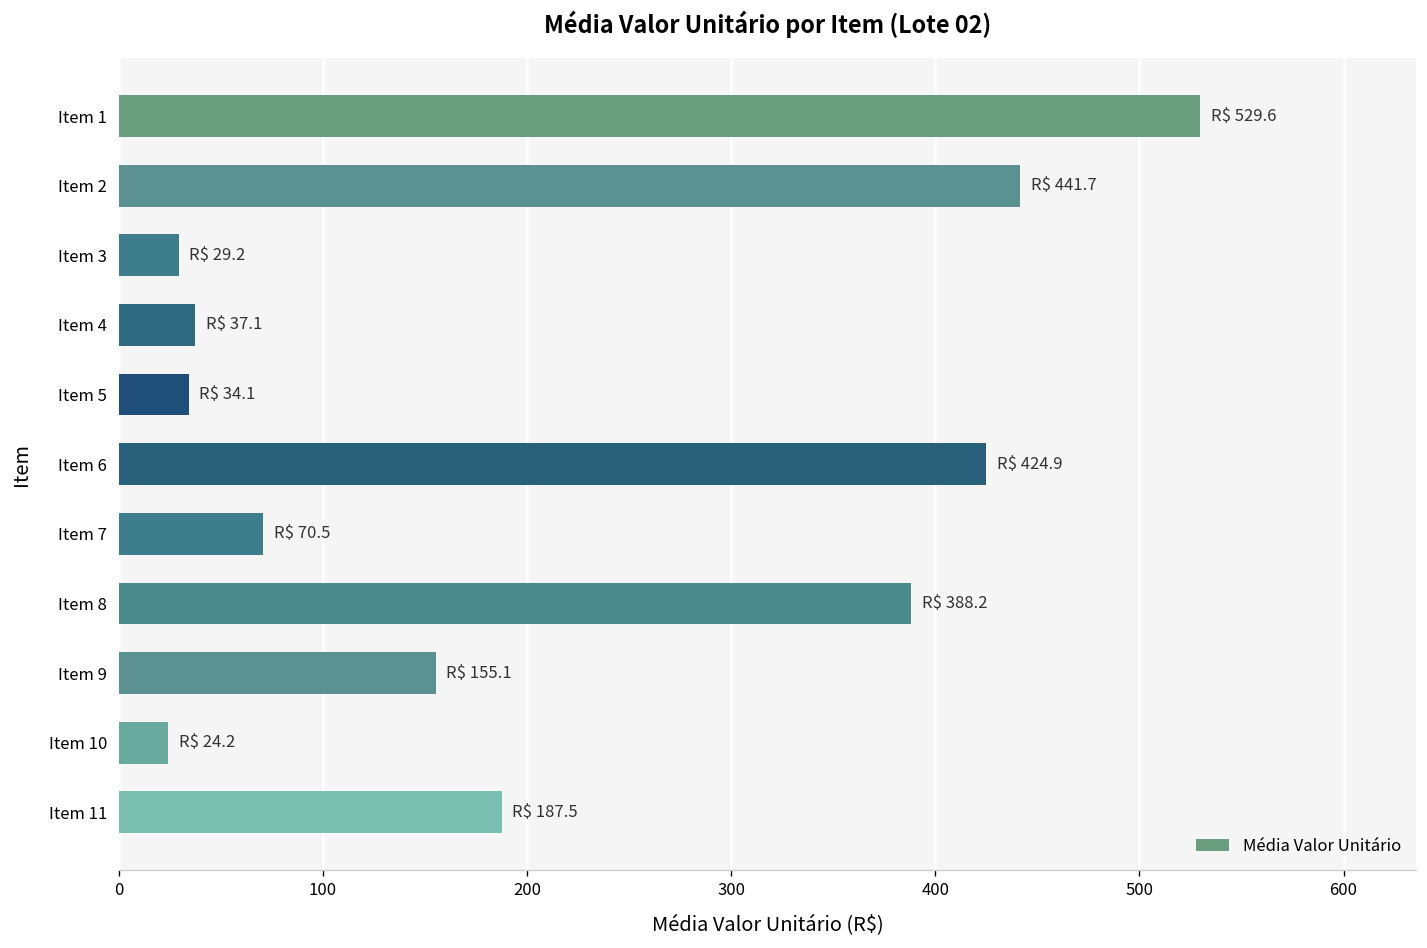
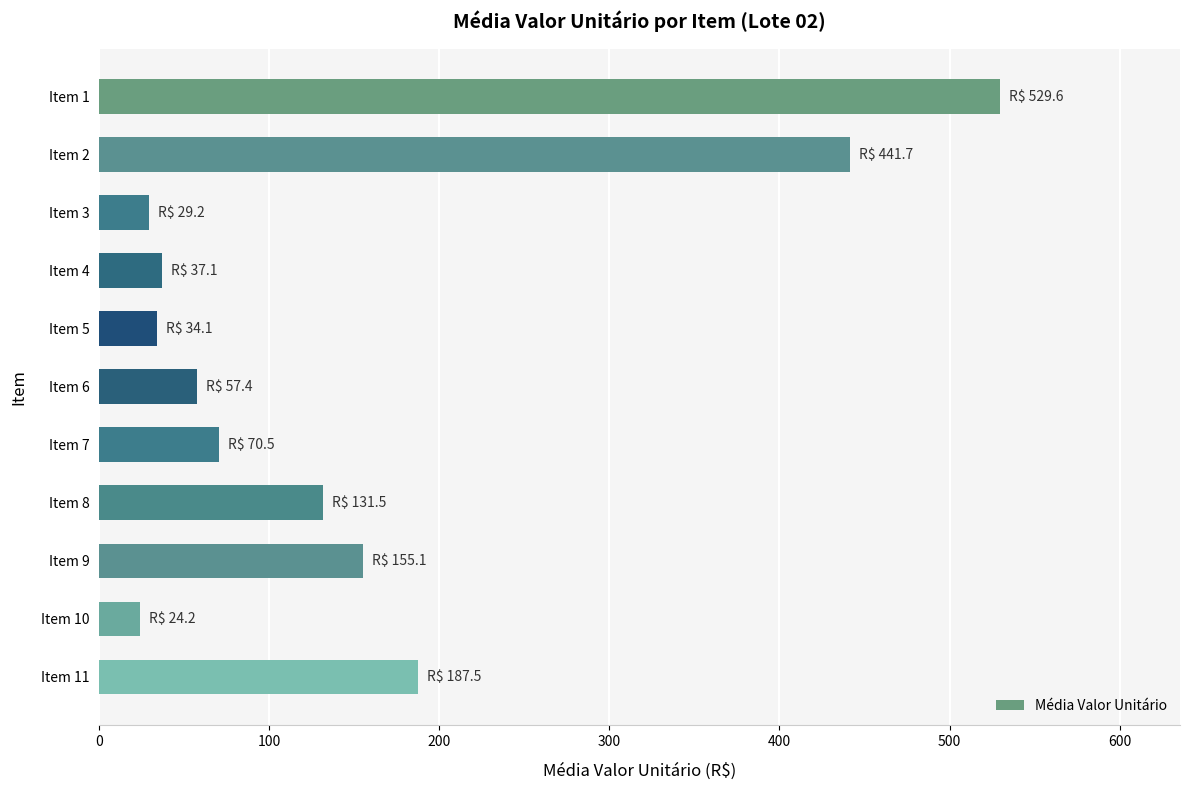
Item 6: 424.9 -> 57.4
Item 8: 388.2 -> 131.5
